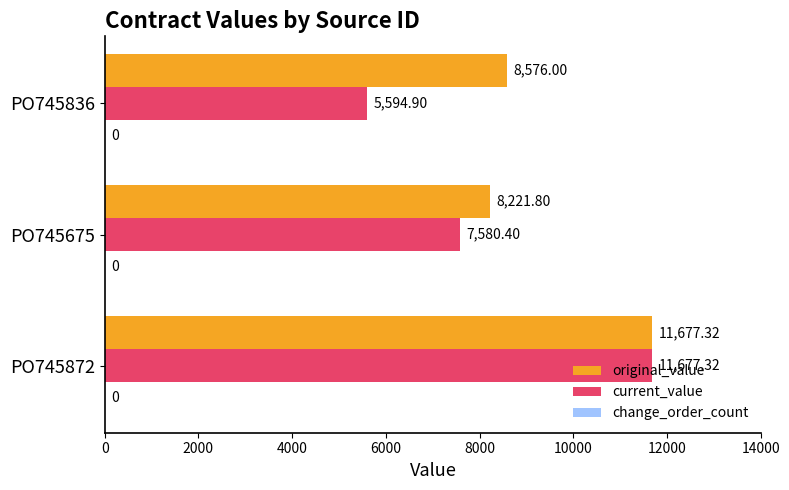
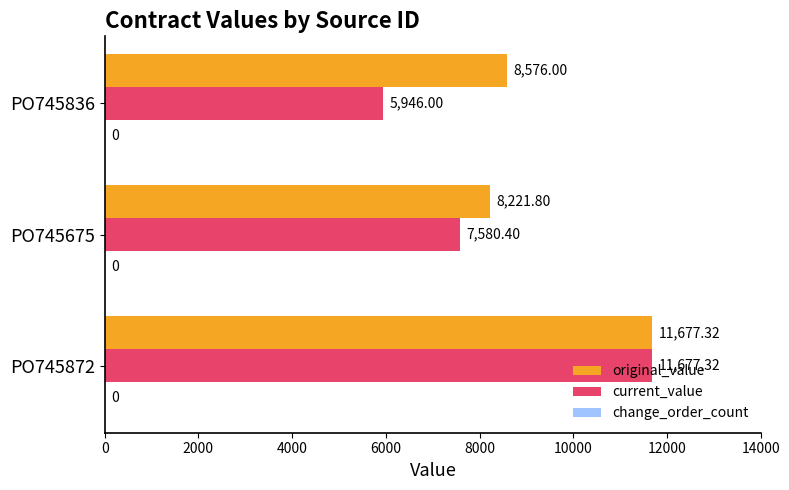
current_value, PO745836: 5,594.90 -> 5,946.00
